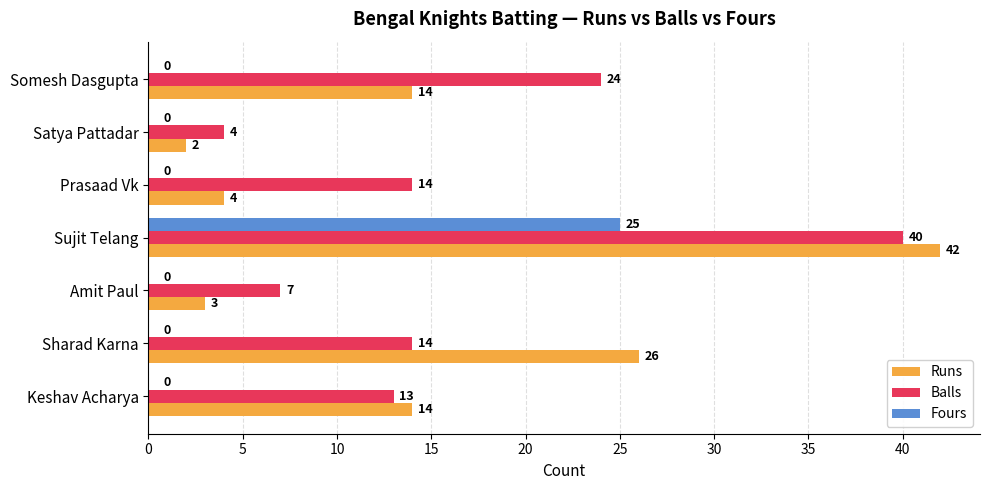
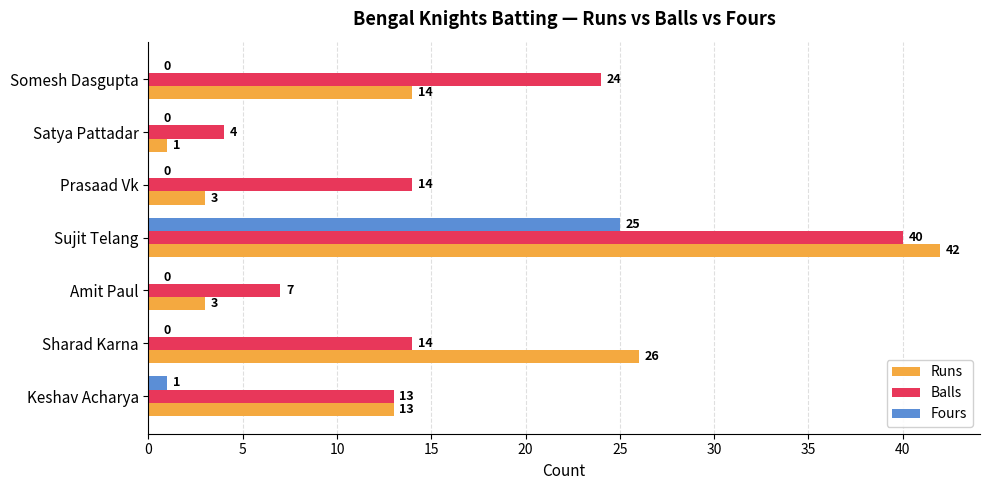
Runs, Satya Pattadar: 2 -> 1
Runs, Prasaad Vk: 4 -> 3
Fours, Keshav Acharya: 0 -> 1
Runs, Keshav Acharya: 14 -> 13
